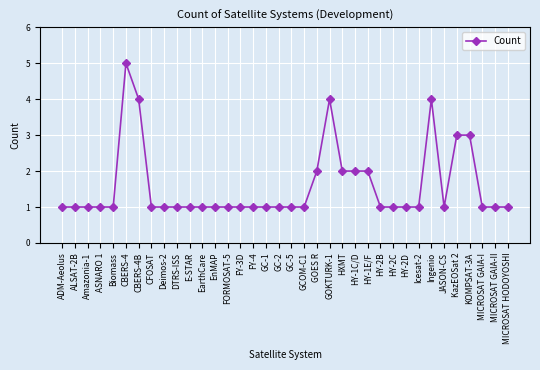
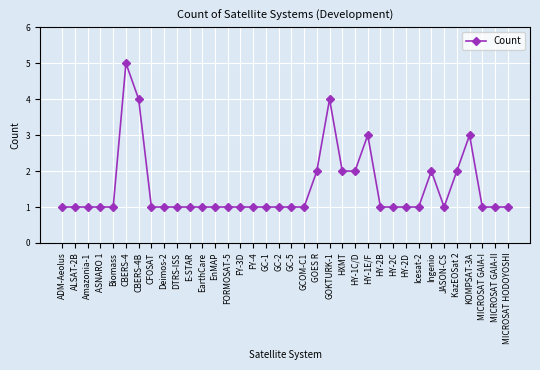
HY-1E/F: 2 -> 3
Ingenio: 4 -> 2
KazEOSat 2: 3 -> 2
